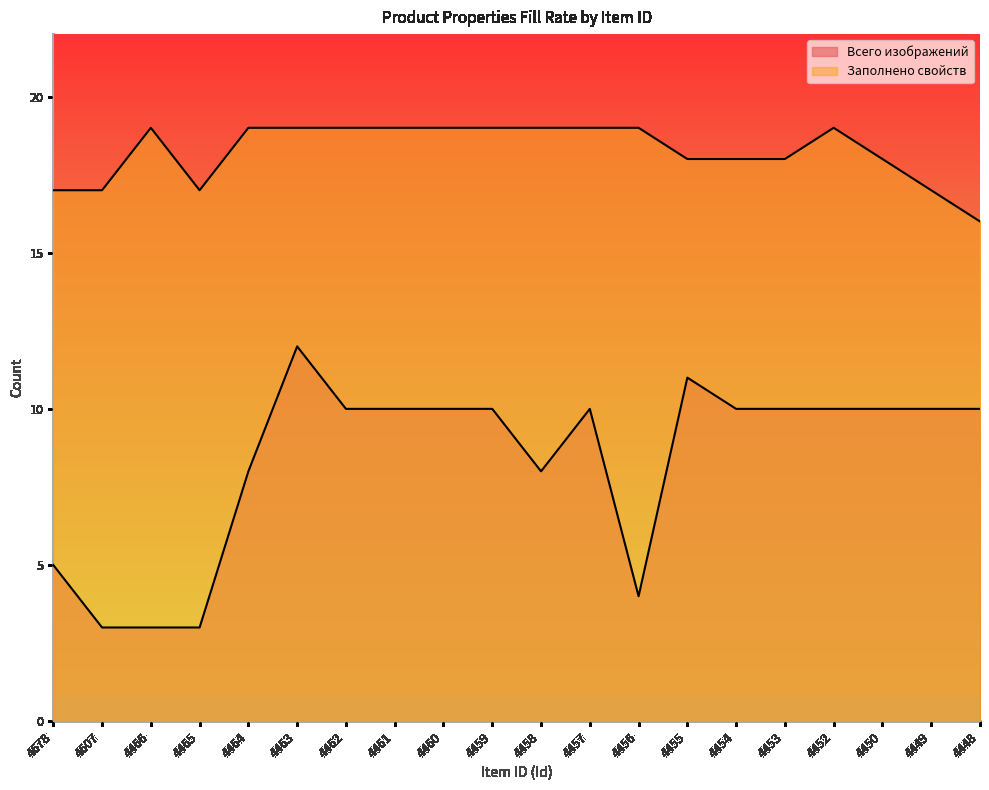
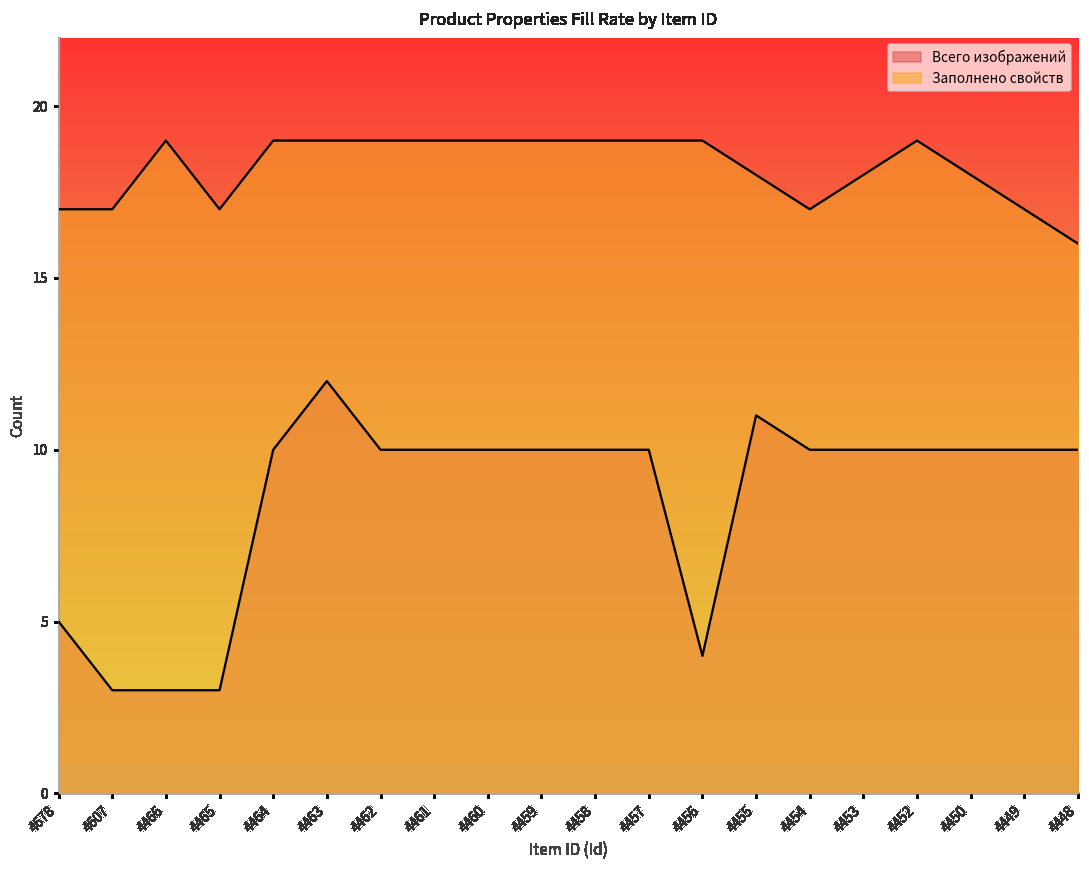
Всего изображений, 4464: 8 -> 10
Всего изображений, 4458: 8 -> 10
Заполнено свойств, 4454: 18 -> 17
